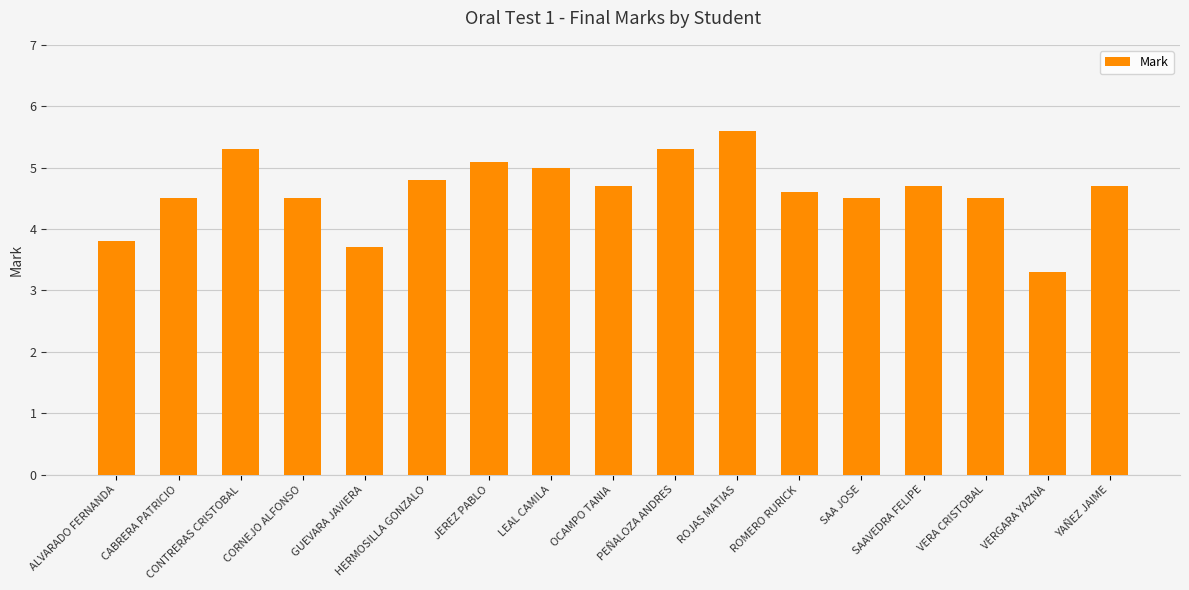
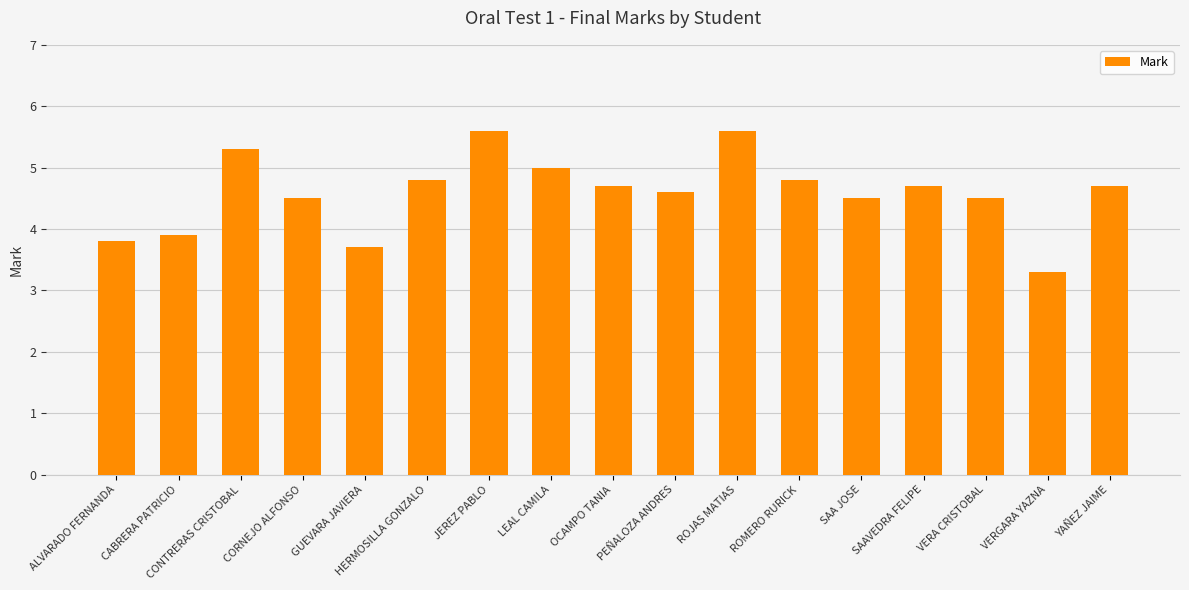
CABRERA PATRICIO: 4.5 -> 3.9
JEREZ PABLO: 5.1 -> 5.6
PEÑALOZA ANDRES: 5.3 -> 4.6
ROMERO RURICK: 4.6 -> 4.8
